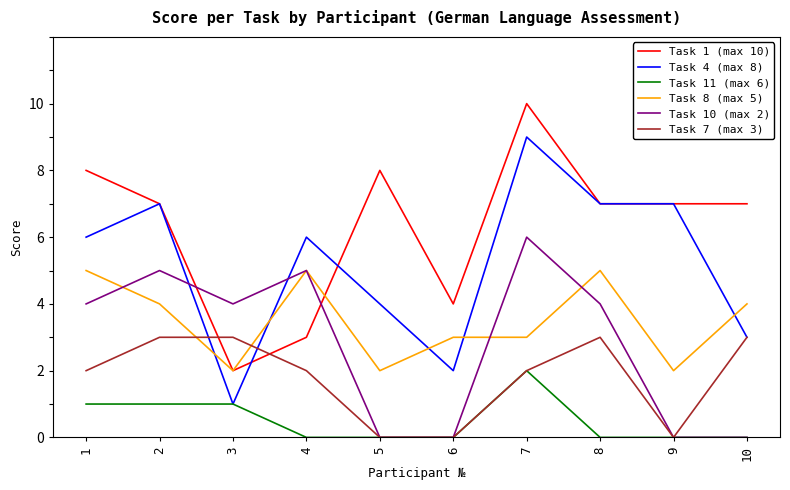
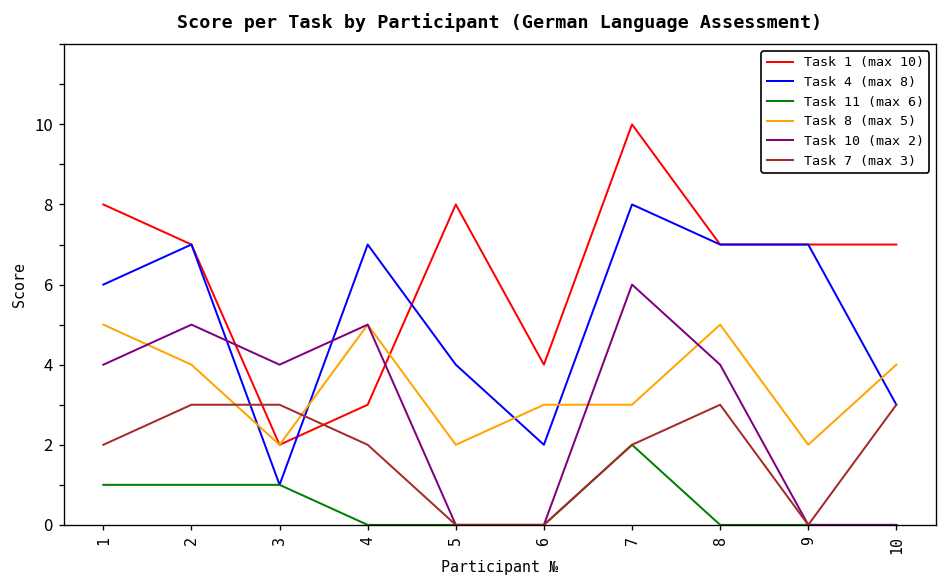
Task 4 (max 8), 4: 6 -> 7
Task 4 (max 8), 7: 9 -> 8
